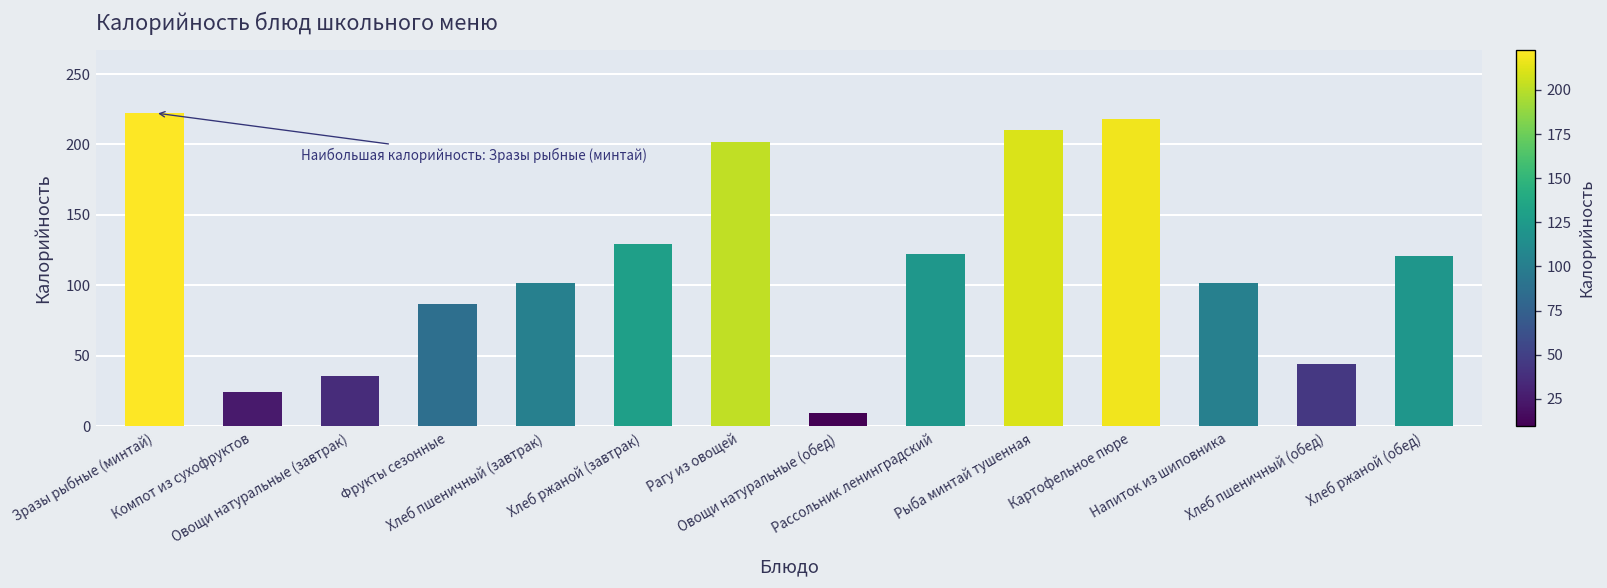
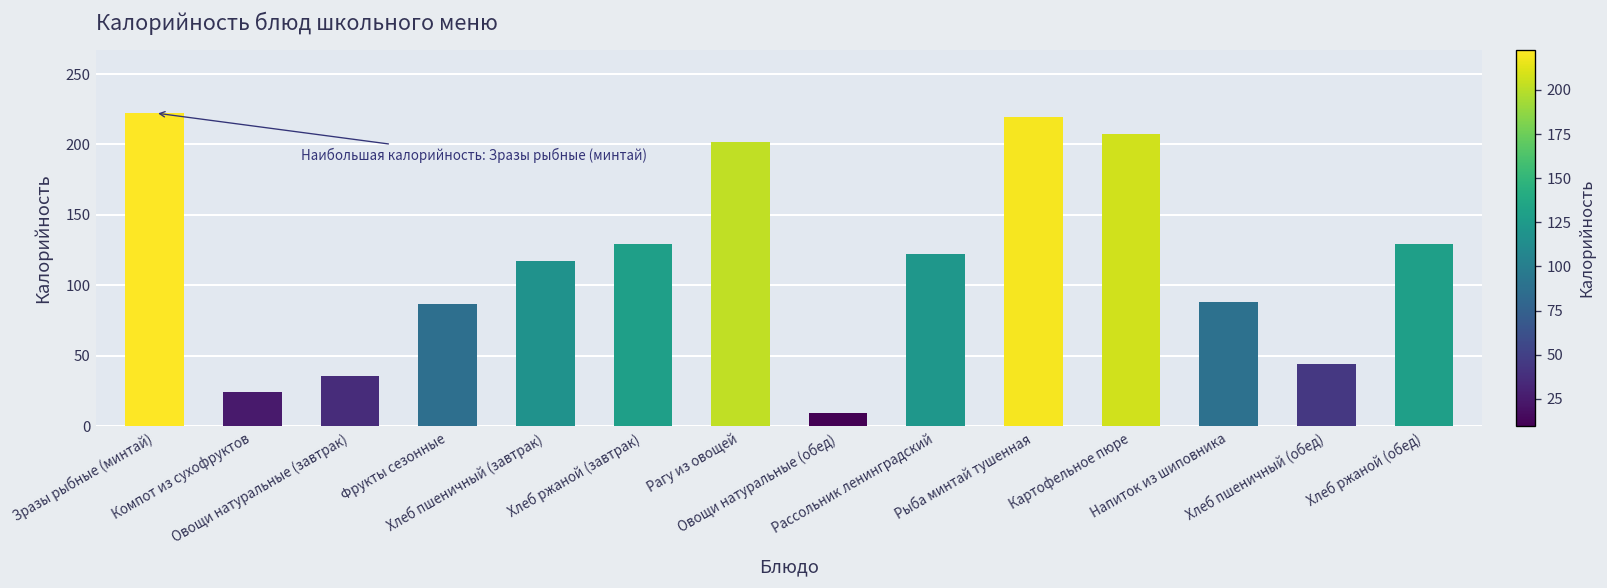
Хлеб пшеничный (завтрак): 102 -> 117
Рыба минтай тушенная: 210 -> 220
Картофельное пюре: 218 -> 207
Напиток из шиповника: 102 -> 88
Хлеб ржаной (обед): 121 -> 129
